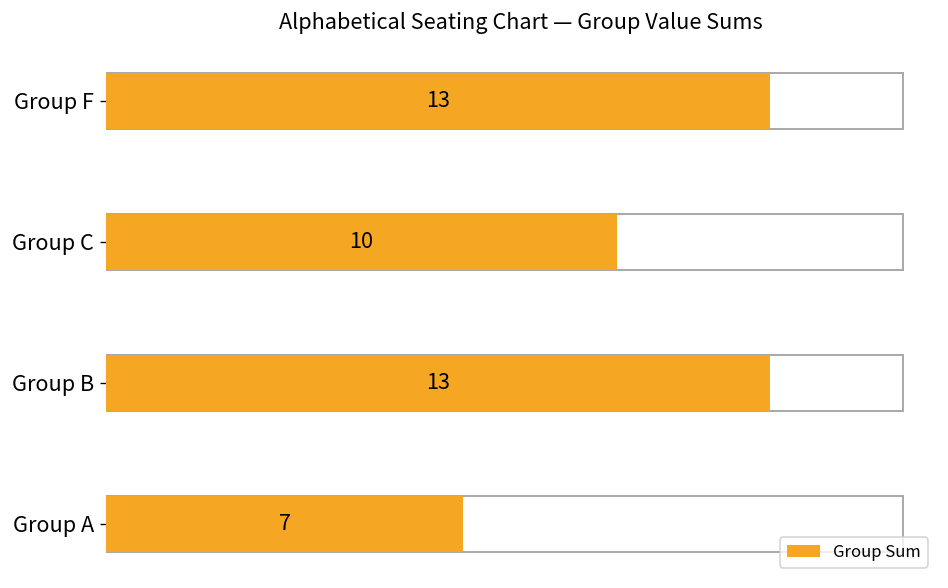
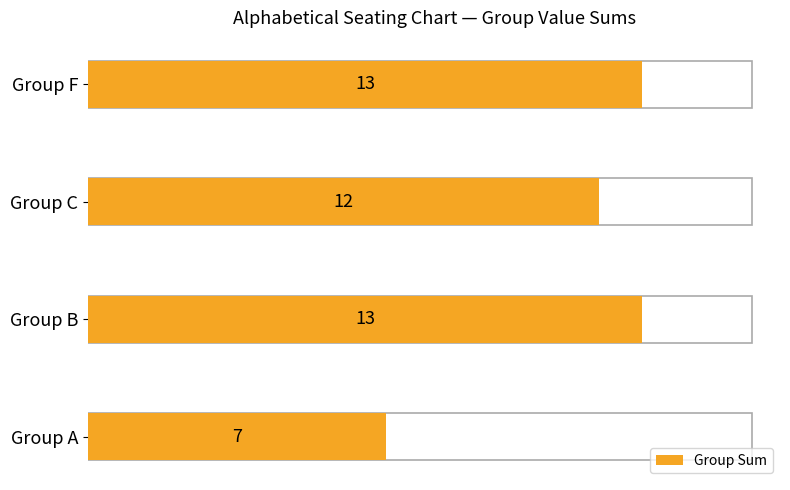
Group Sum, Group C: 10 -> 12
